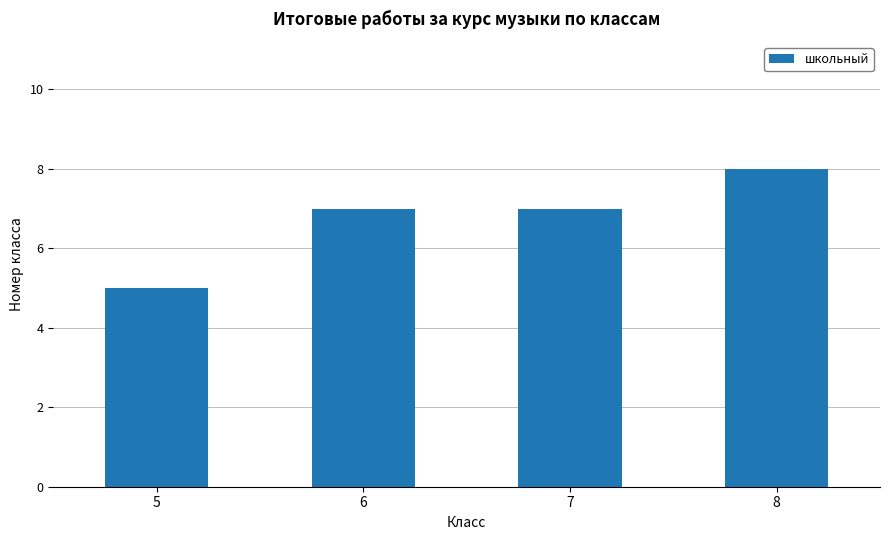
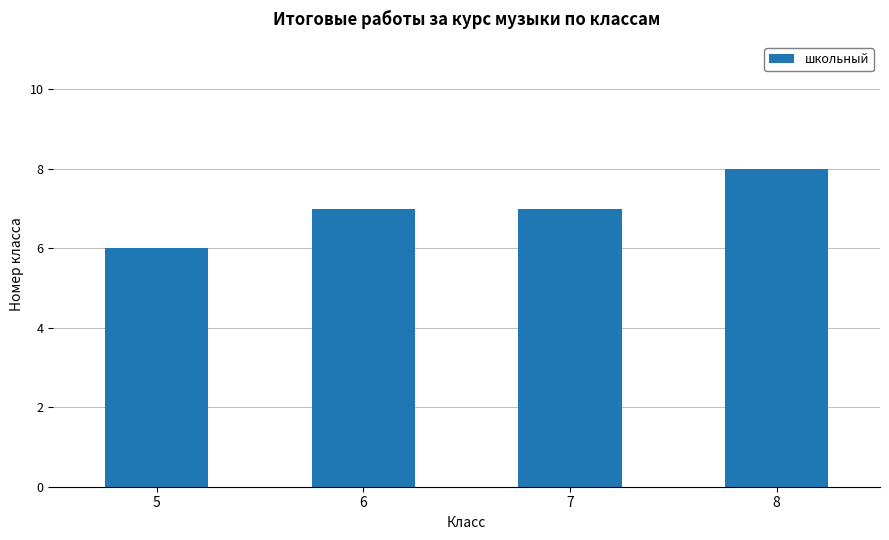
5: 5 -> 6
